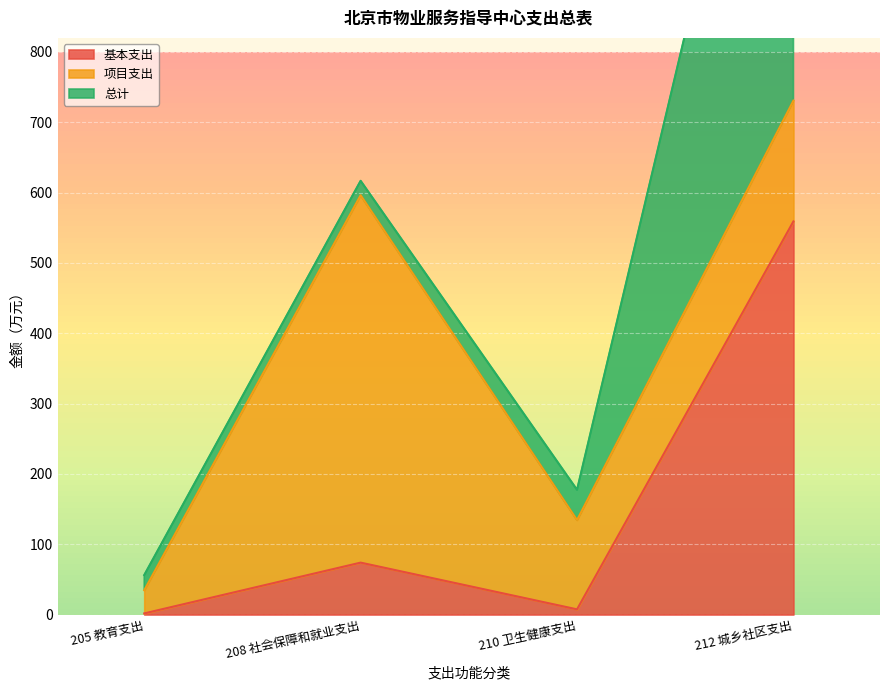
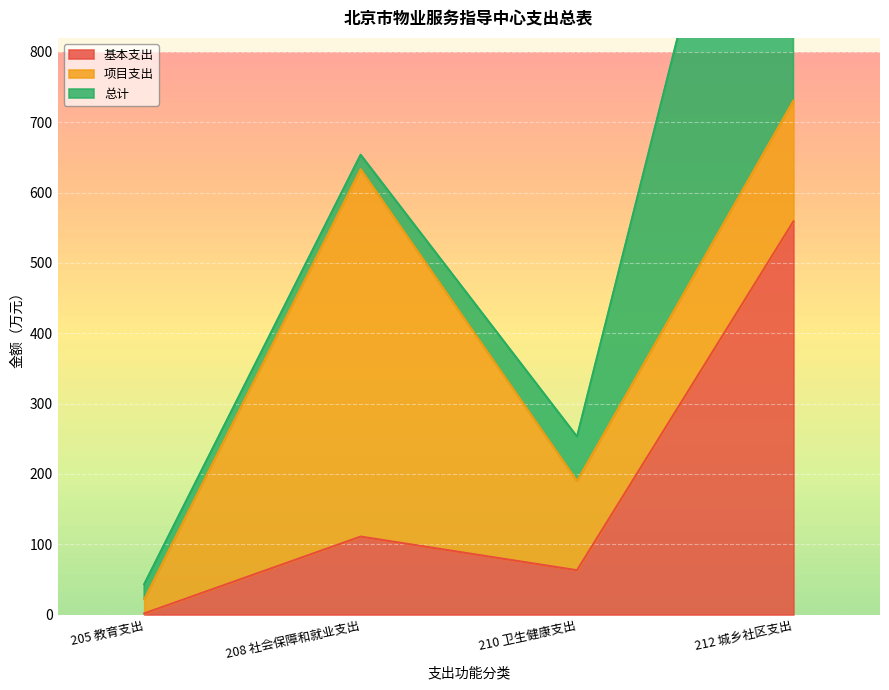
项目支出, 205 教育支出: 30 -> 20
基本支出, 208 社会保障和就业支出: 70 -> 110
基本支出, 210 卫生健康支出: 10 -> 60
总计, 210 卫生健康支出: 40 -> 60
